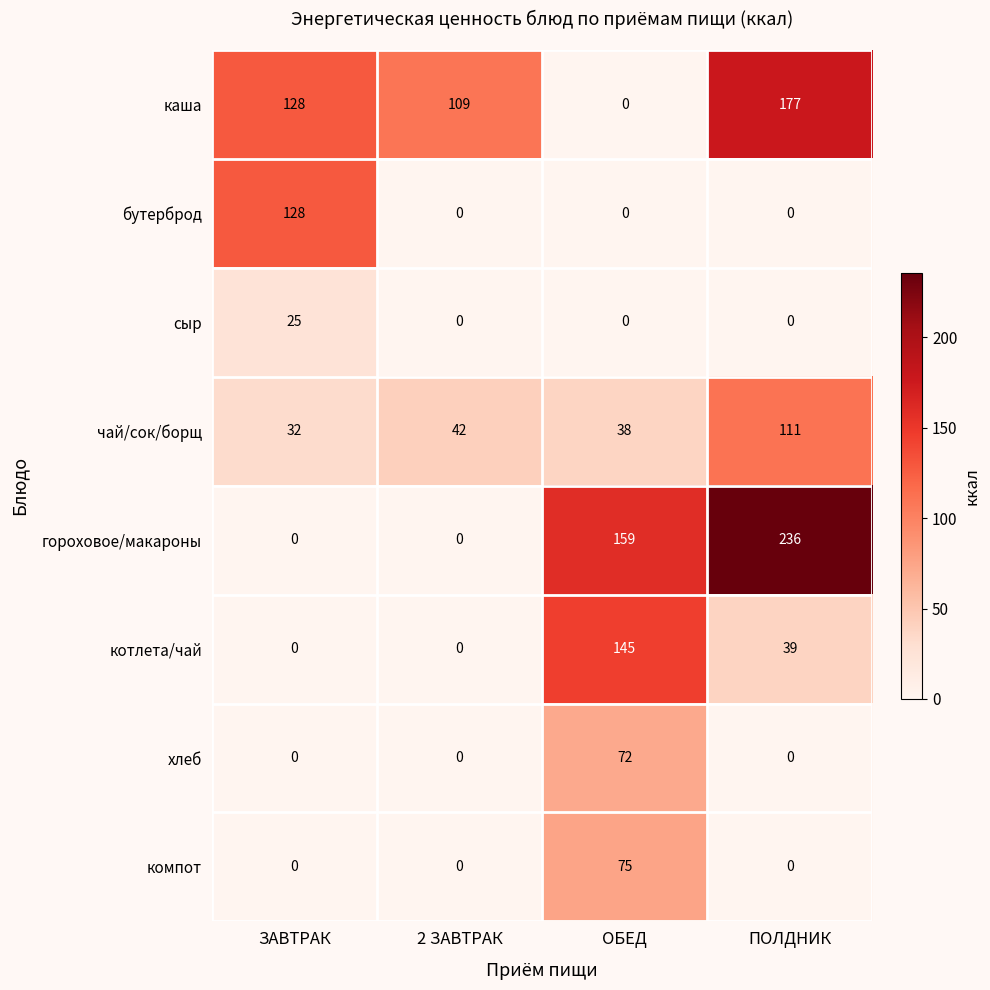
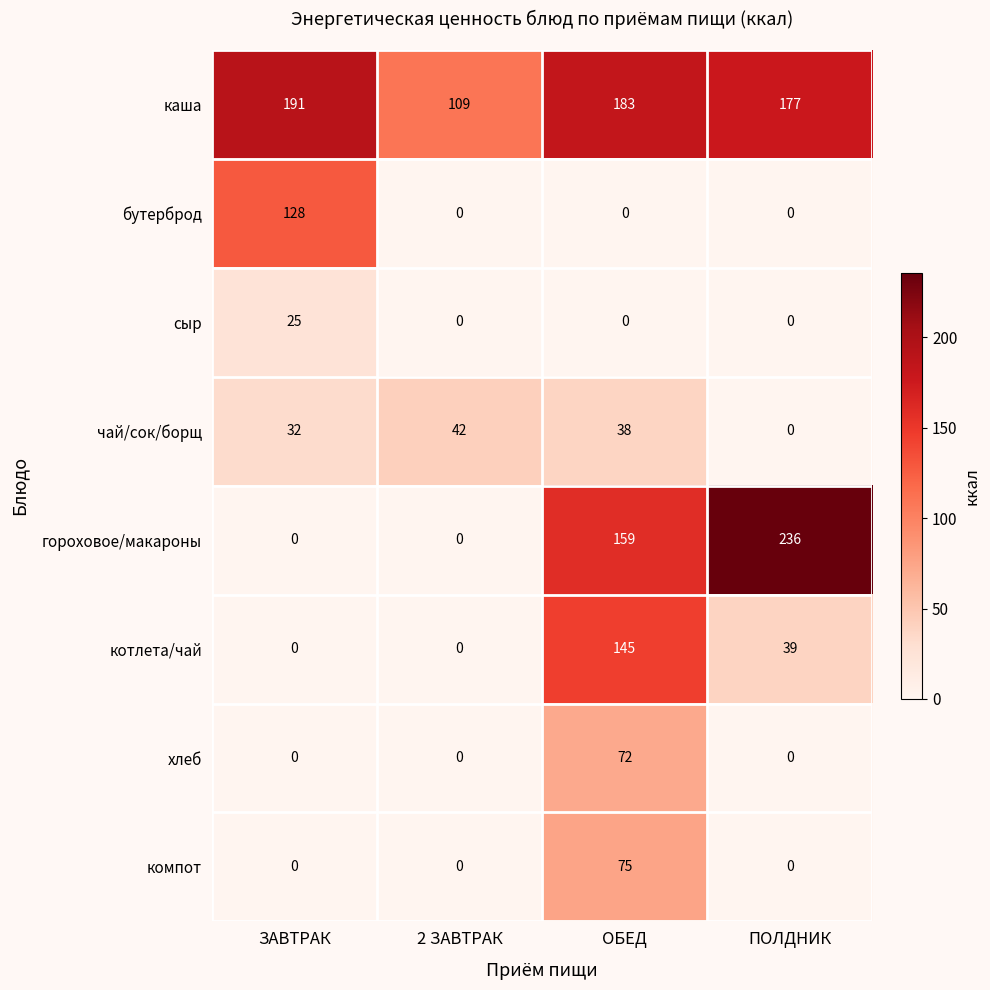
каша, ЗАВТРАК: 128 -> 191
каша, ОБЕД: 0 -> 183
чай/сок/борщ, ПОЛДНИК: 111 -> 0
